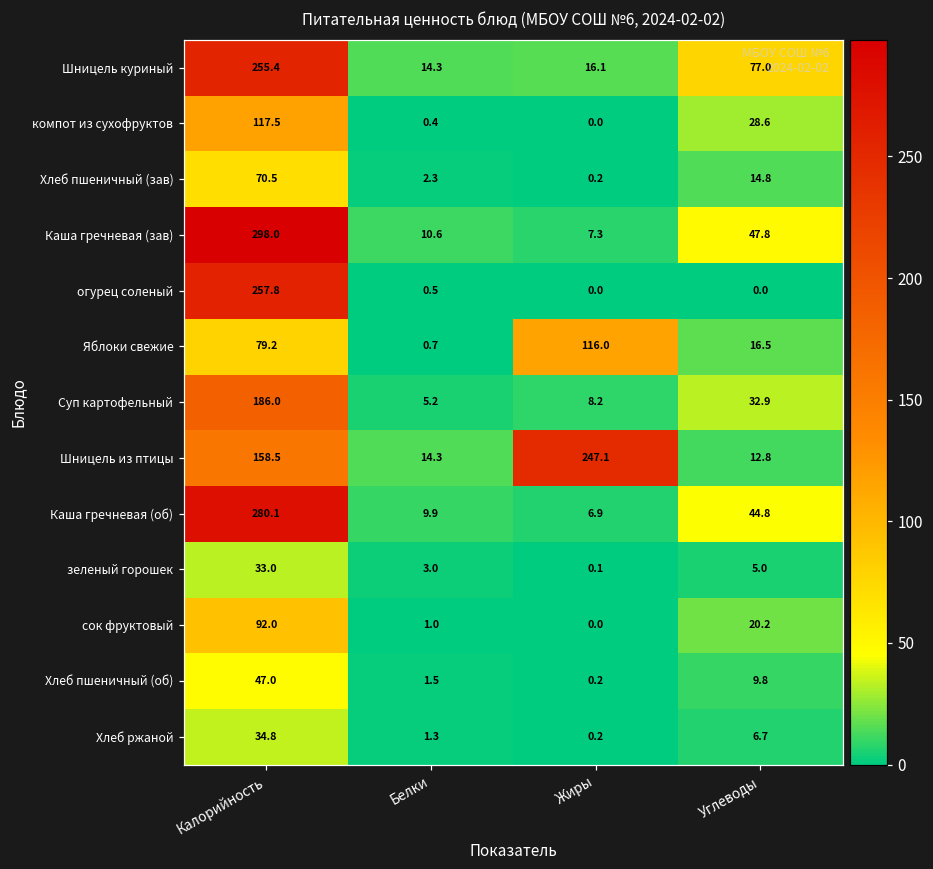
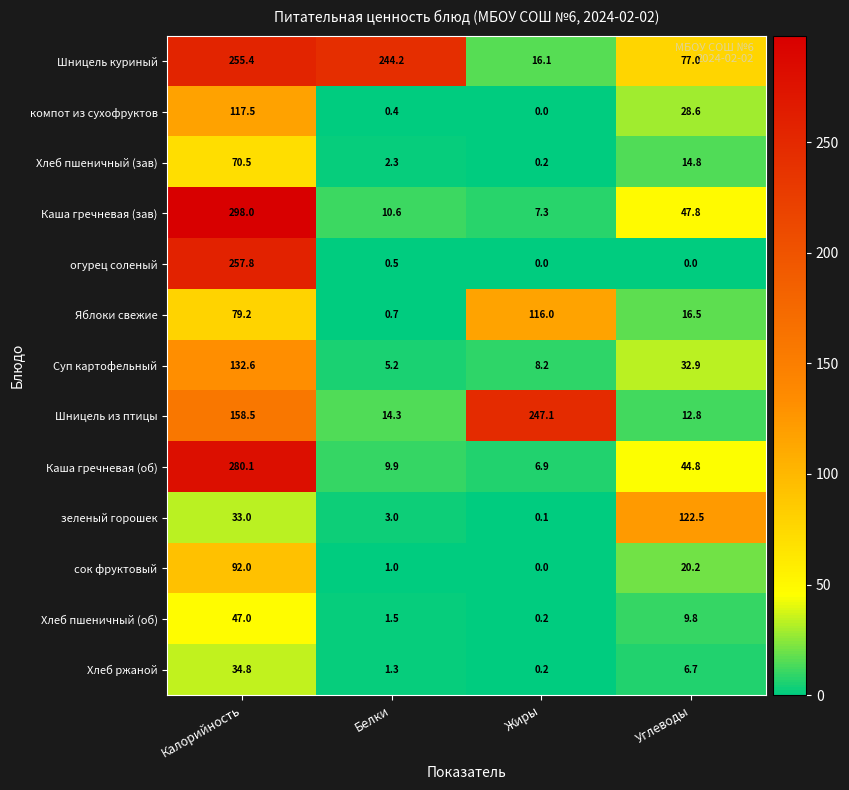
Шницель куриный, Белки: 14.3 -> 244.2
Суп картофельный, Калорийность: 186.0 -> 132.6
зеленый горошек, Углеводы: 5.0 -> 122.5
